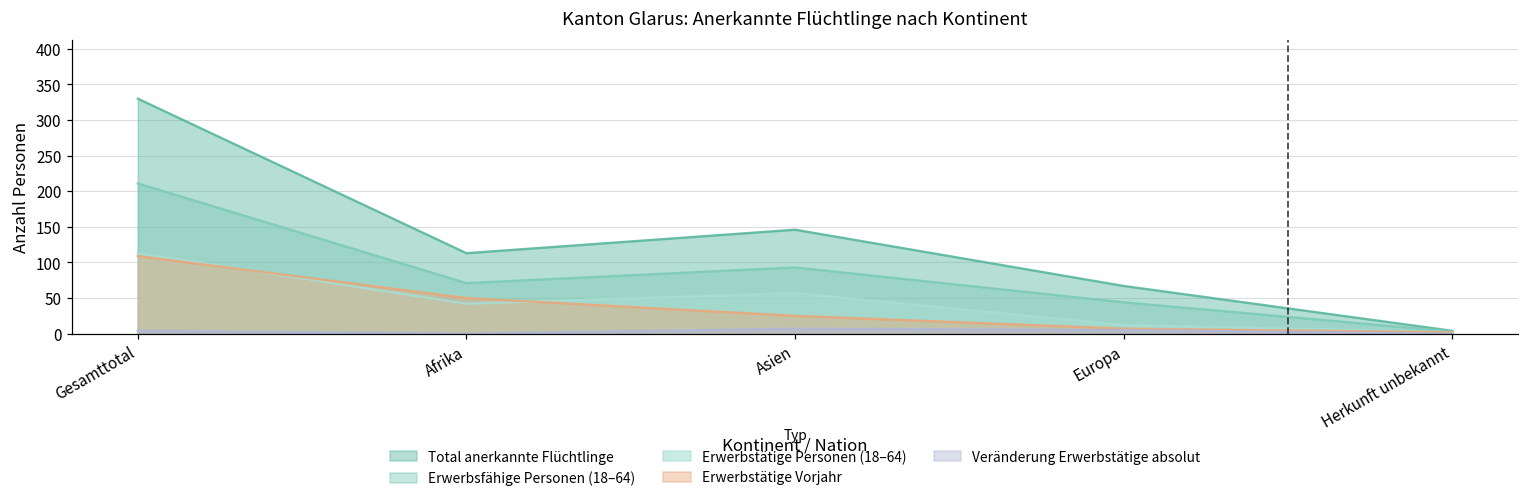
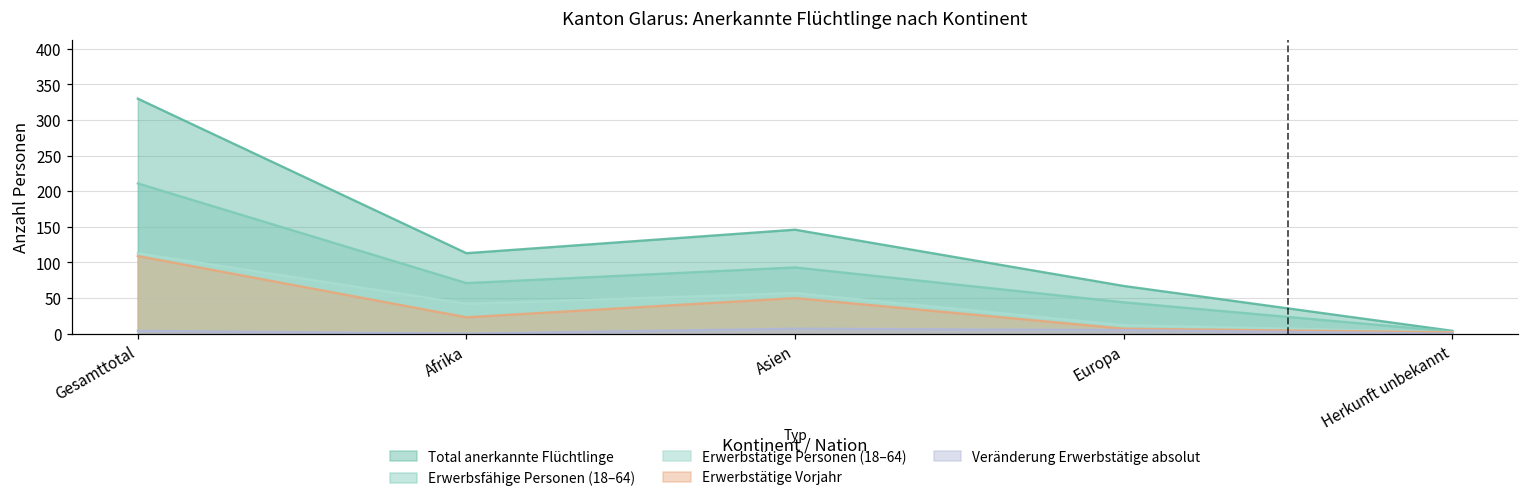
Erwerbstätige Vorjahr, Afrika: 50 -> 20
Erwerbstätige Vorjahr, Asien: 30 -> 50
